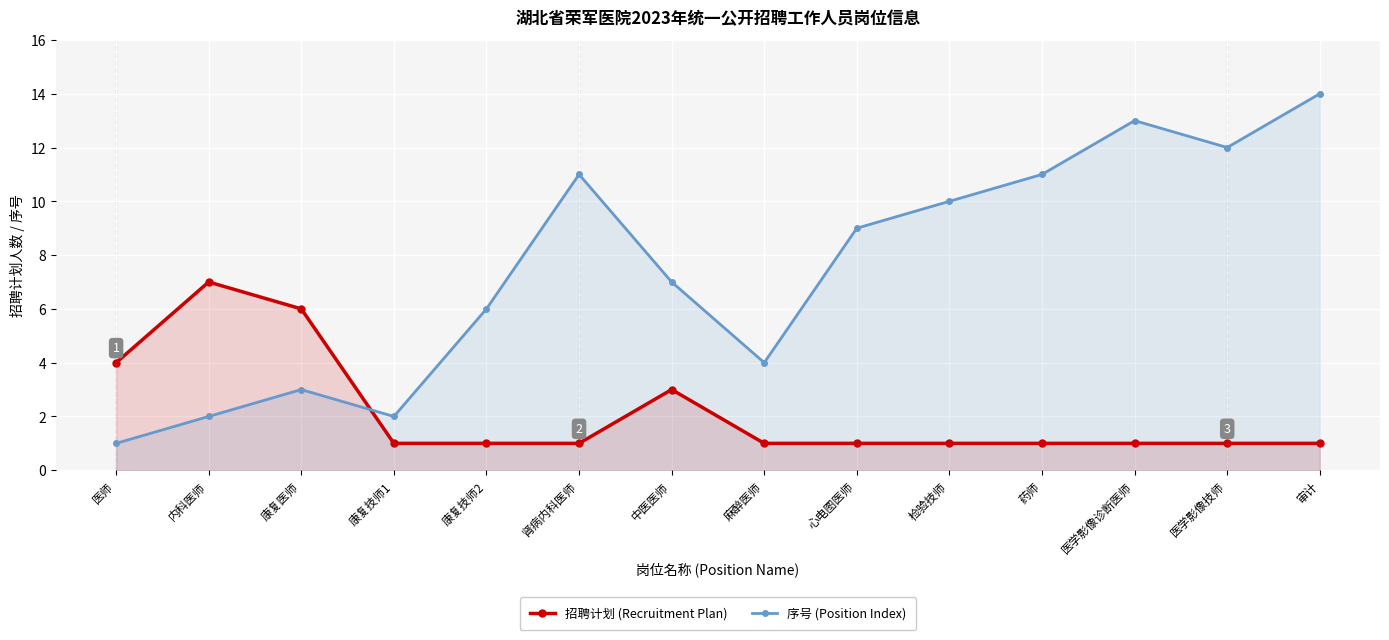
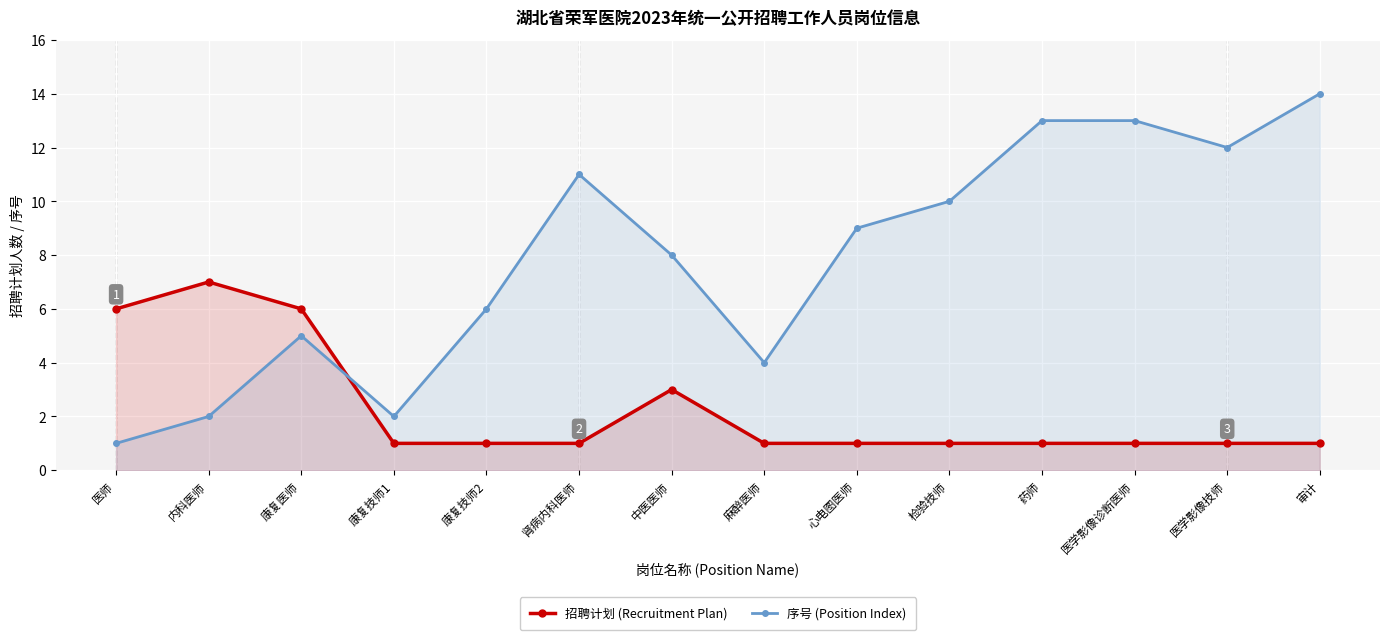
招聘计划 (Recruitment Plan), 医师: 4 -> 6
序号 (Position Index), 康复医师: 3 -> 5
序号 (Position Index), 中医医师: 7 -> 8
序号 (Position Index), 药师: 11 -> 13
